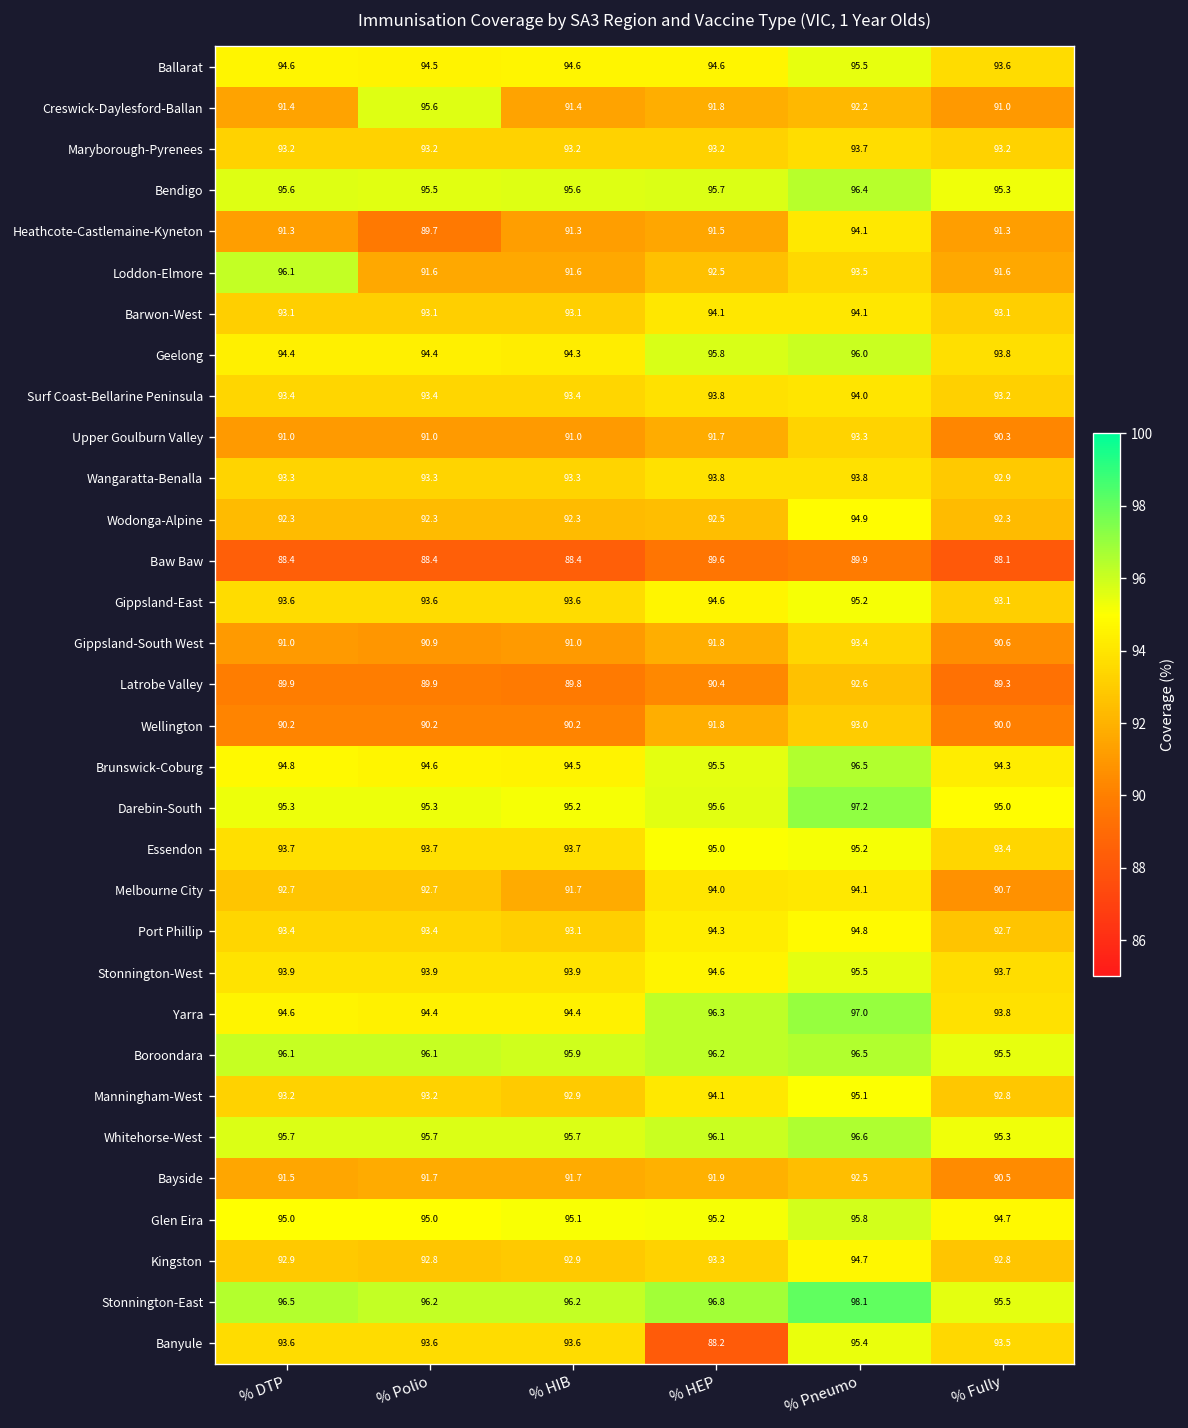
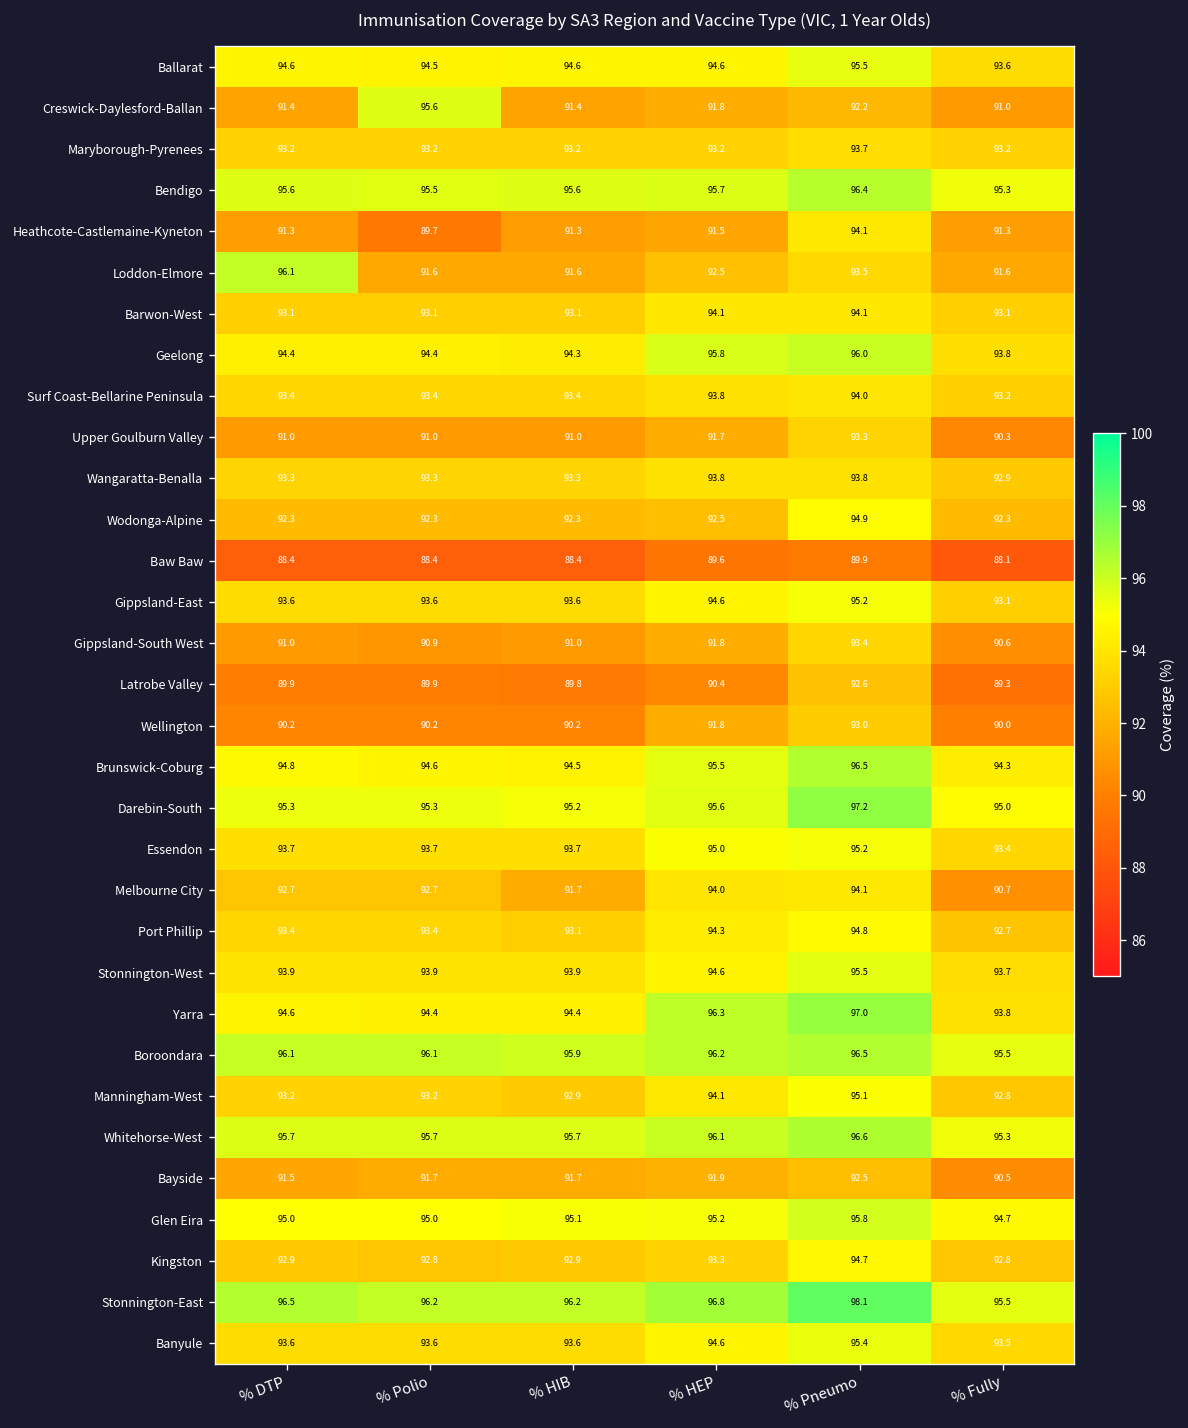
Banyule, % HEP: 88.2 -> 94.6
